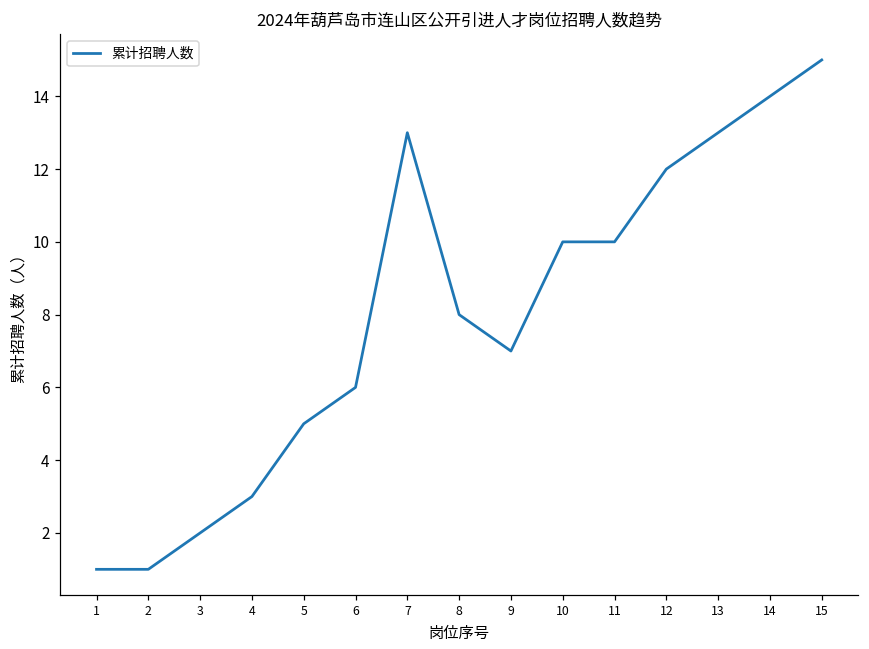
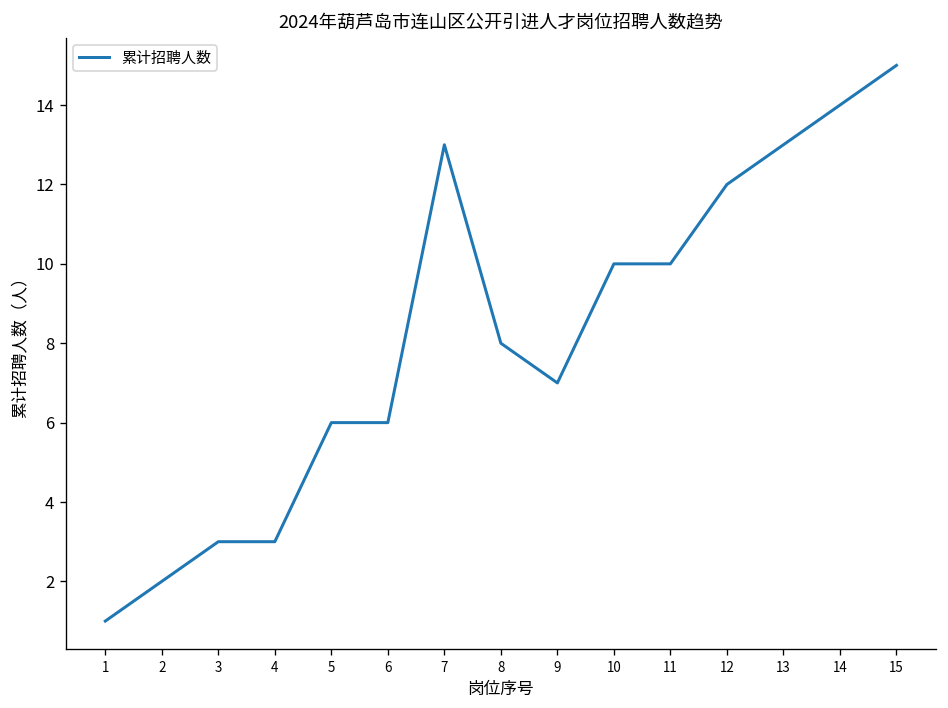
2: 1 -> 2
3: 2 -> 3
5: 5 -> 6
